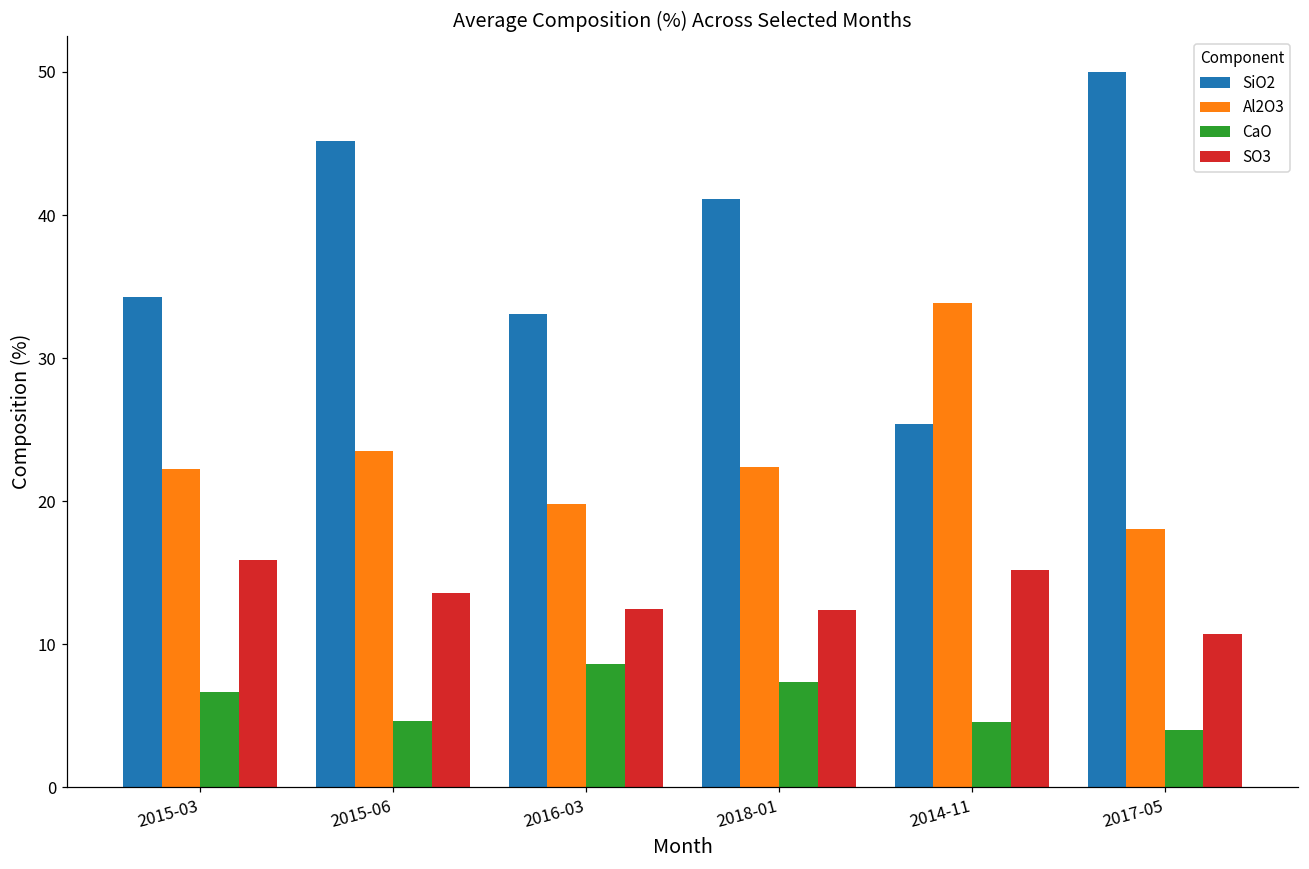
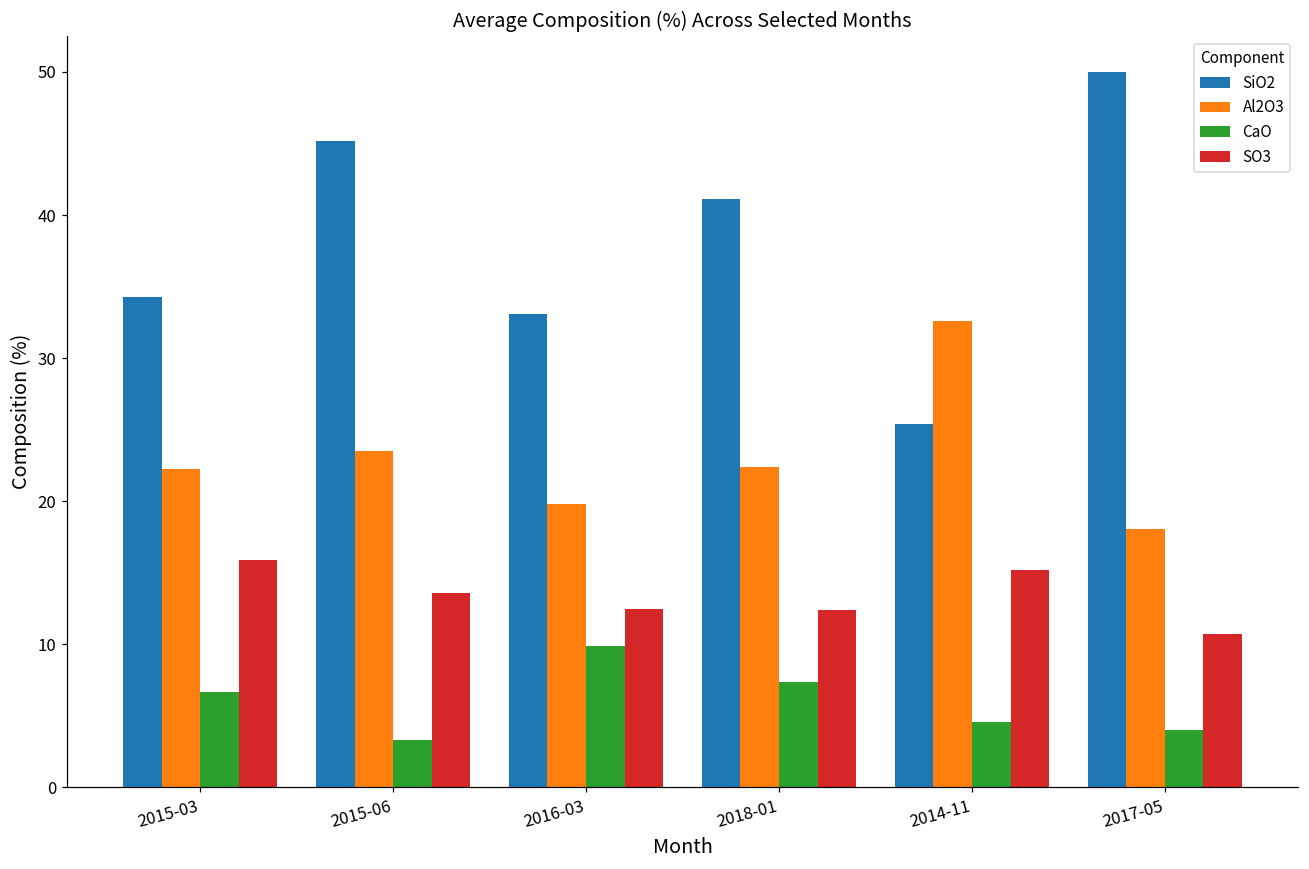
CaO, 2015-06: 4.7 -> 3.3
CaO, 2016-03: 8.6 -> 9.9
Al2O3, 2014-11: 33.9 -> 32.6
